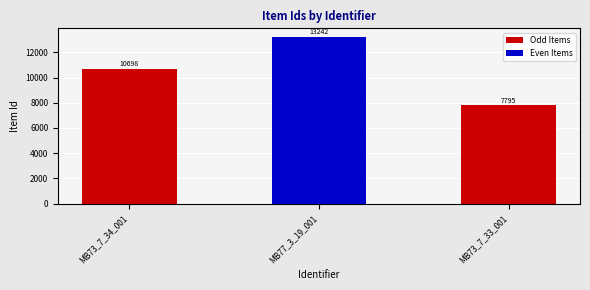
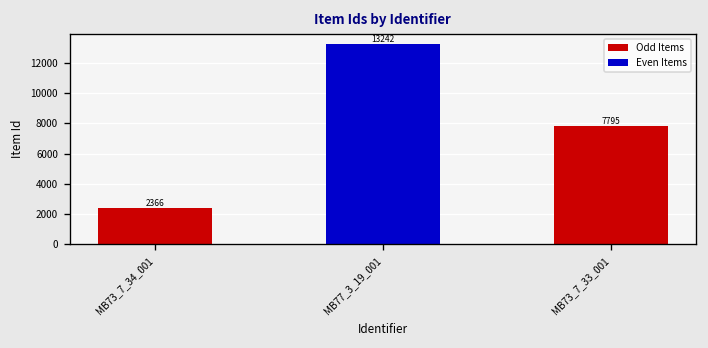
MB73_7_34_001: 10698 -> 2366
